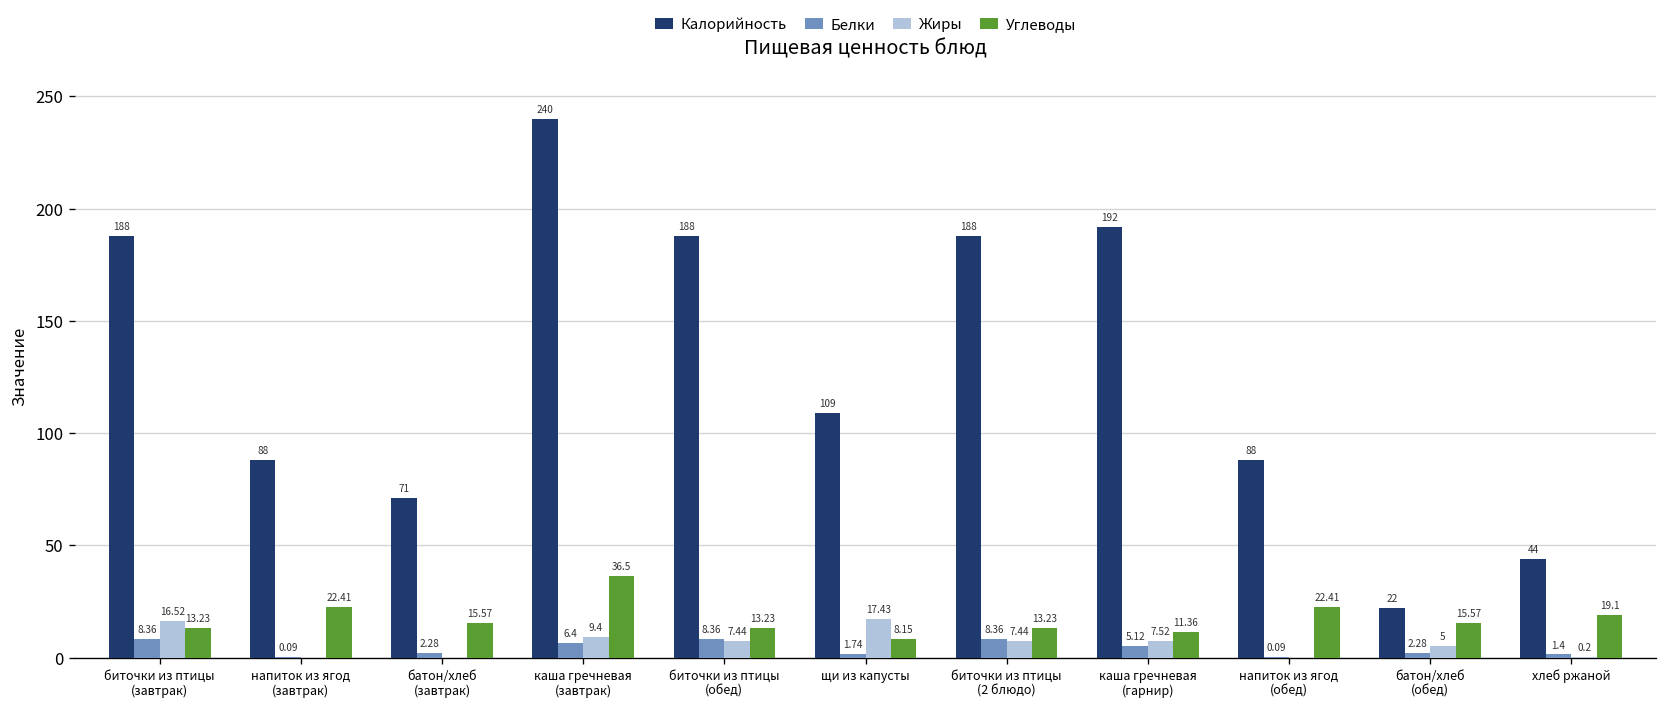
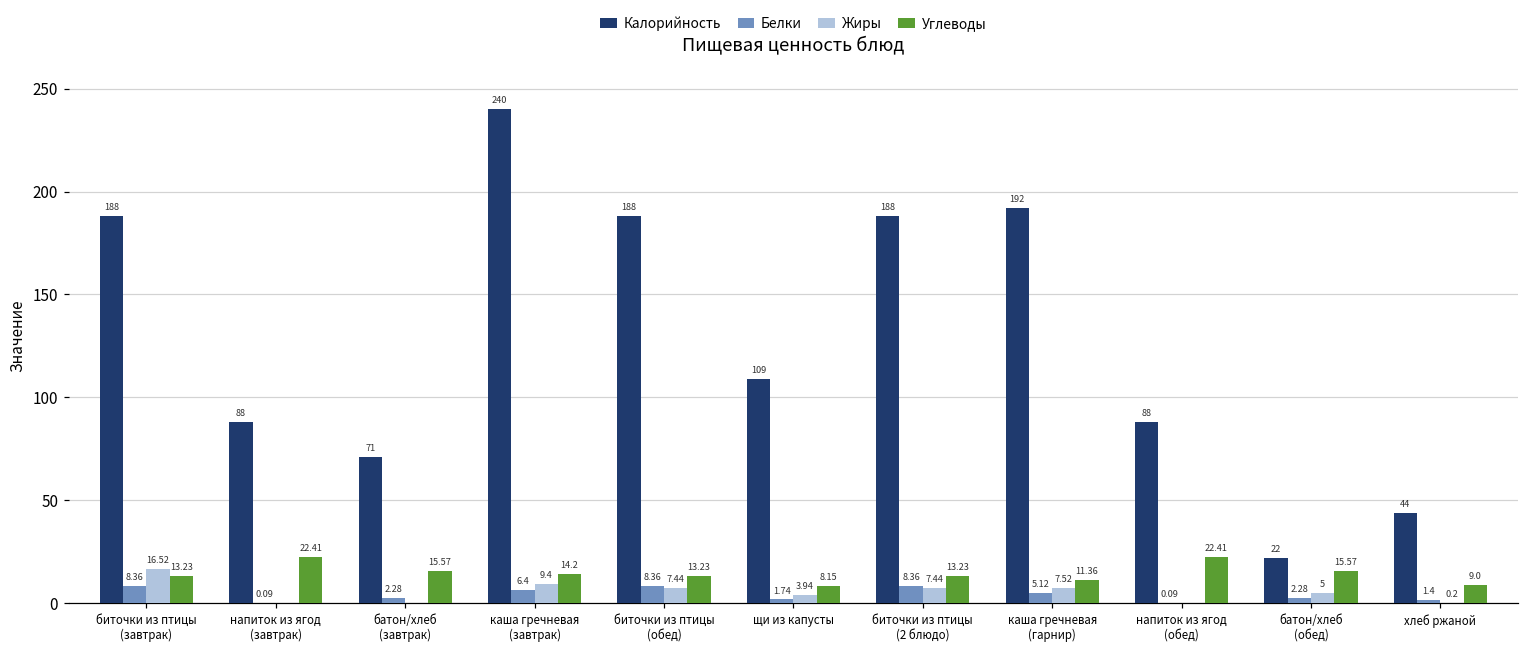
Углеводы, каша гречневая (завтрак): 36.5 -> 14.2
Жиры, щи из капусты: 17.43 -> 3.94
Углеводы, хлеб ржаной: 19.1 -> 9.0
